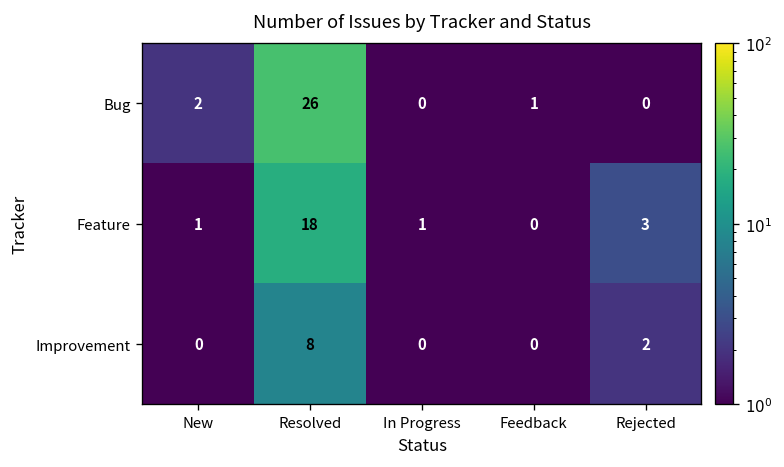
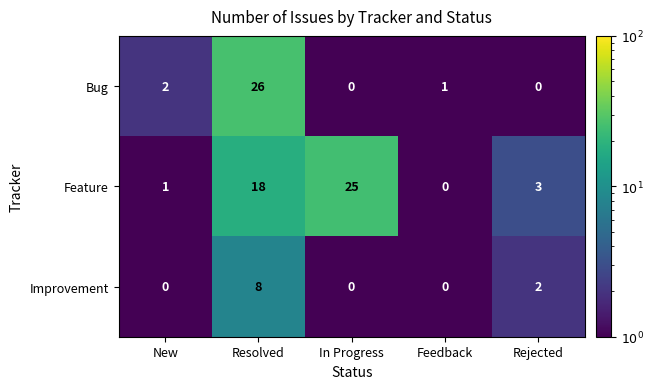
Feature, In Progress: 1 -> 25
